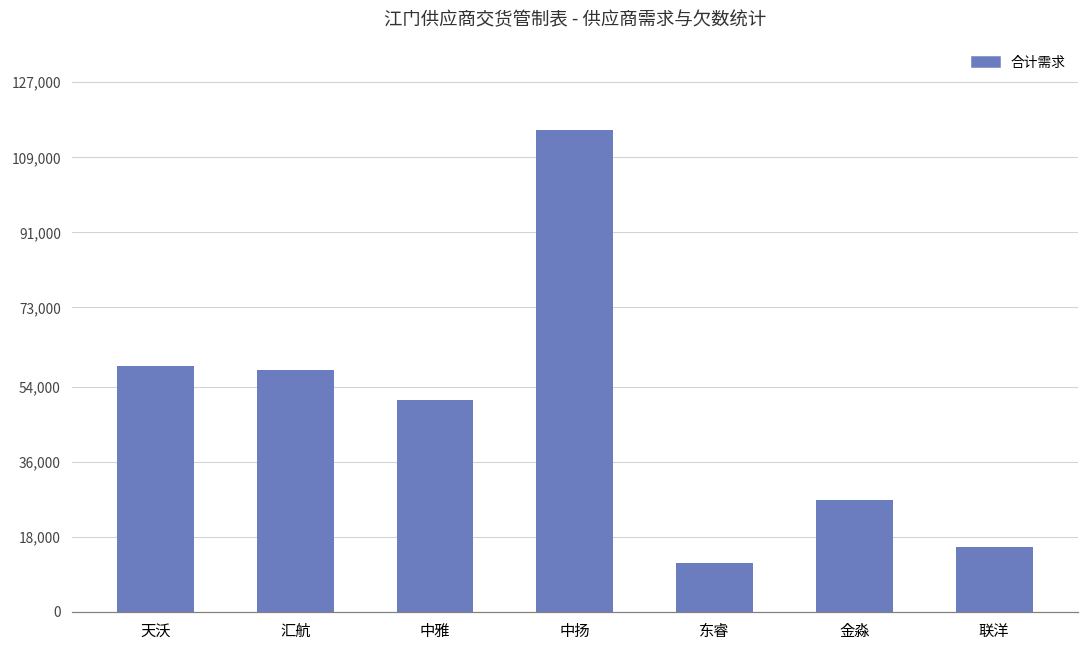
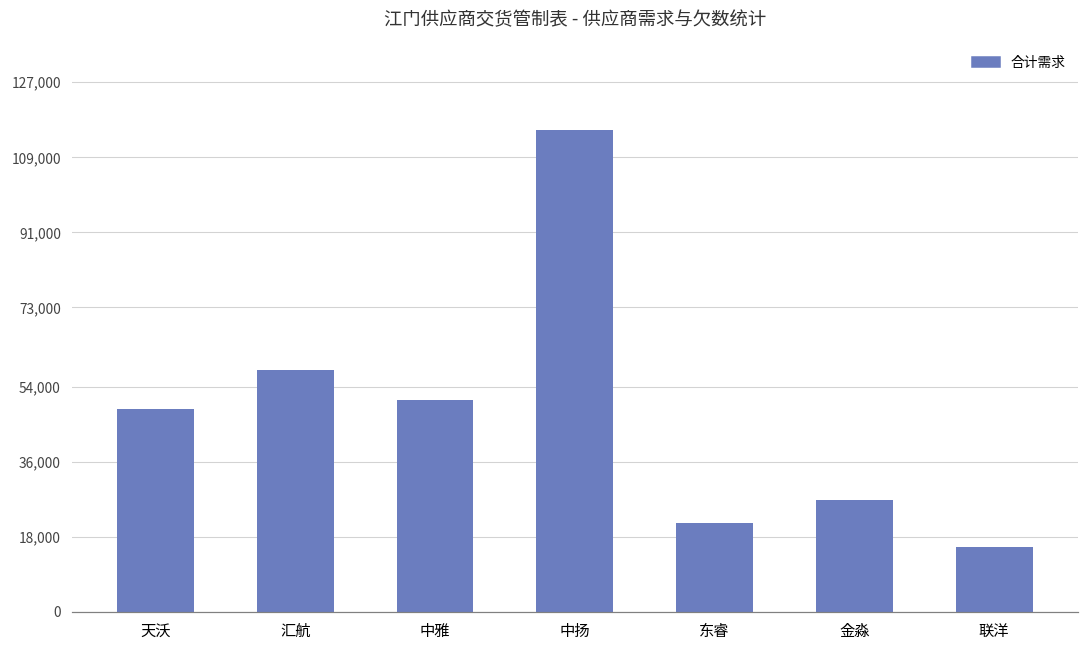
天沃: 59,000 -> 49,000
东睿: 12,000 -> 21,000
